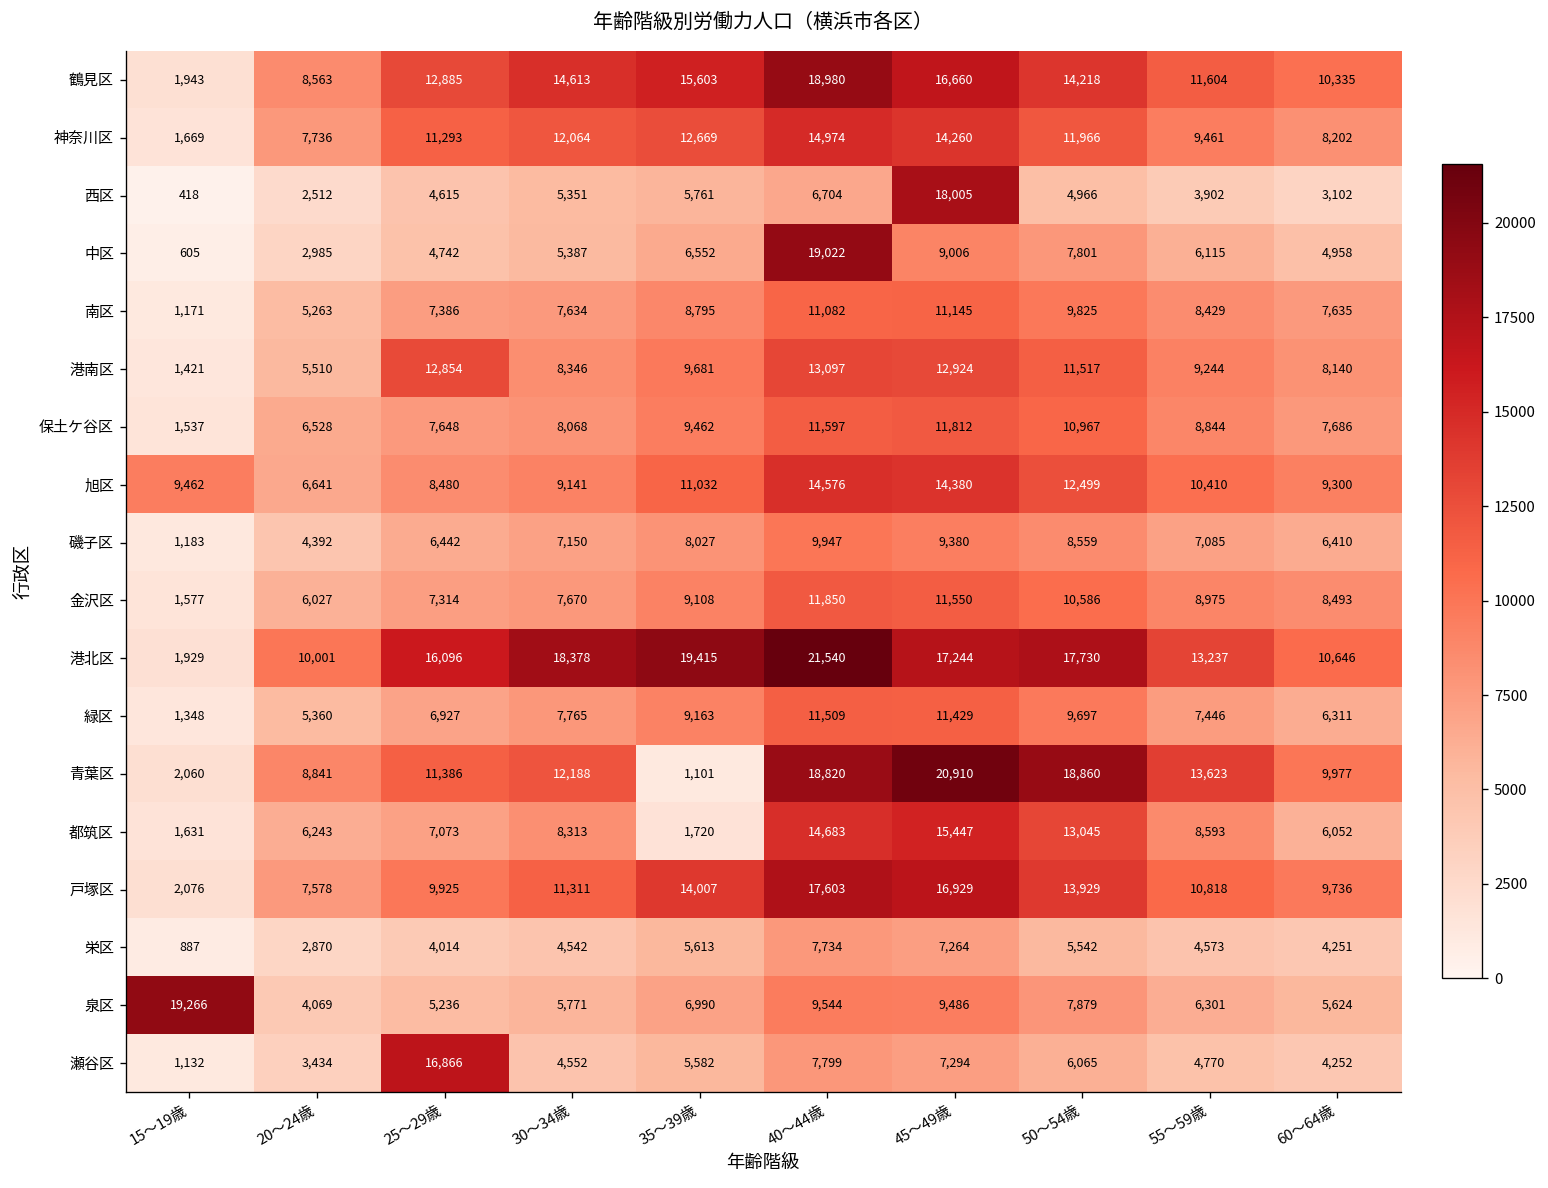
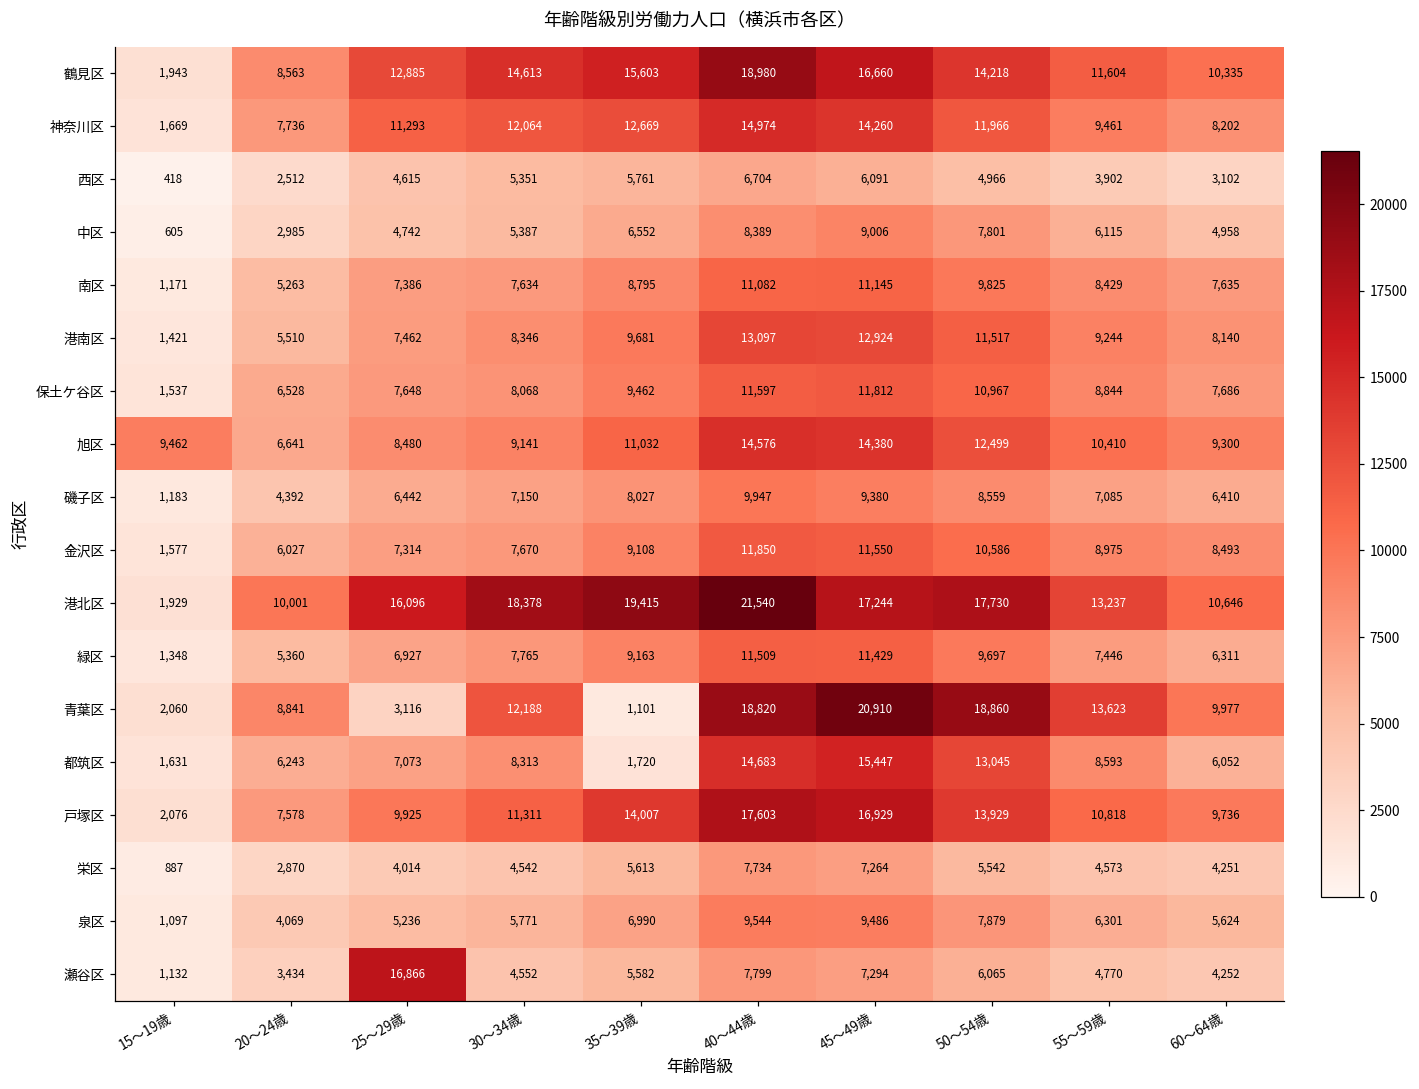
西区, 45～49歳: 18,005 -> 6,091
中区, 40～44歳: 19,022 -> 8,389
港南区, 25～29歳: 12,854 -> 7,462
青葉区, 25～29歳: 11,386 -> 3,116
泉区, 15～19歳: 19,266 -> 1,097
